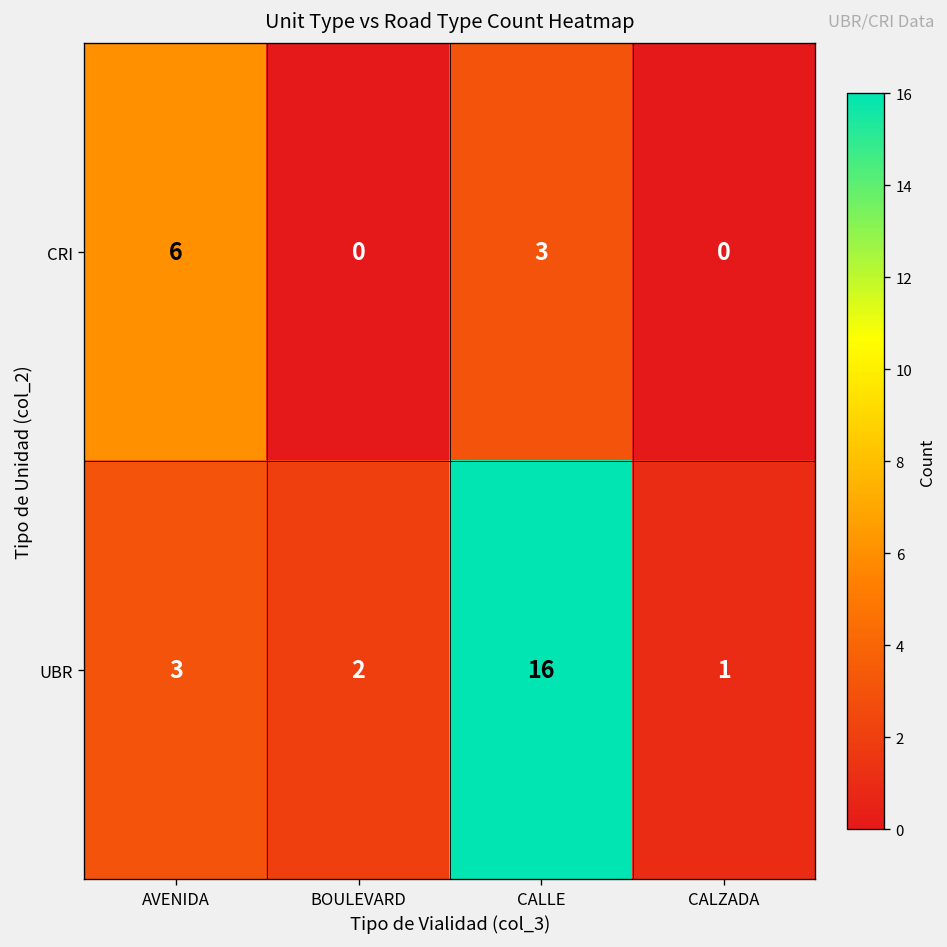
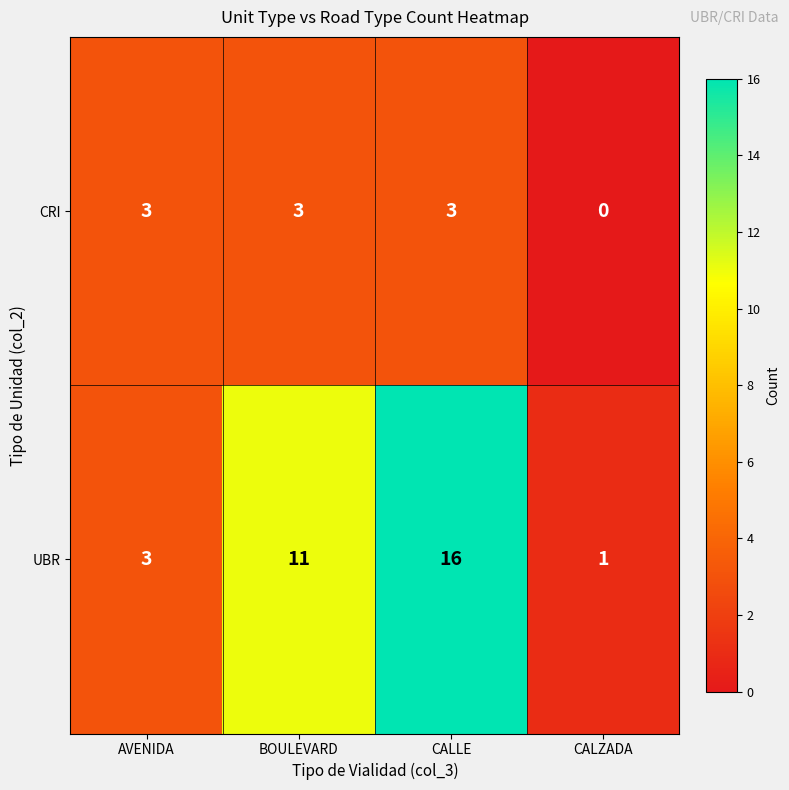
CRI, AVENIDA: 6 -> 3
CRI, BOULEVARD: 0 -> 3
UBR, BOULEVARD: 2 -> 11
